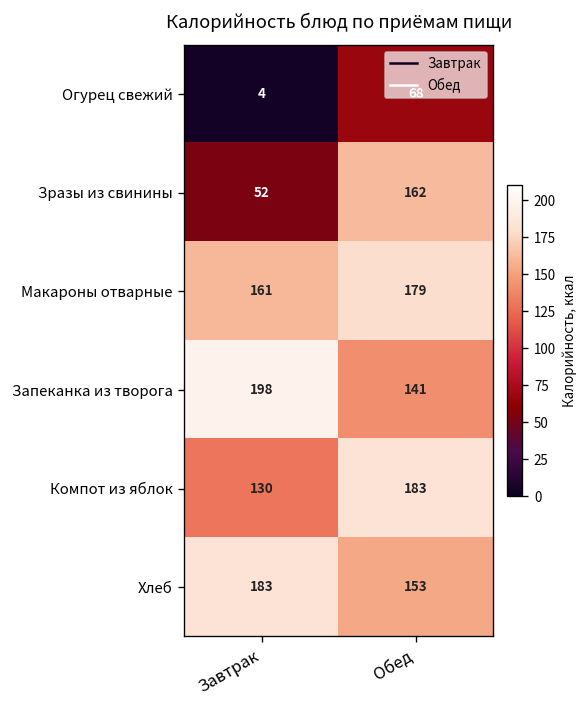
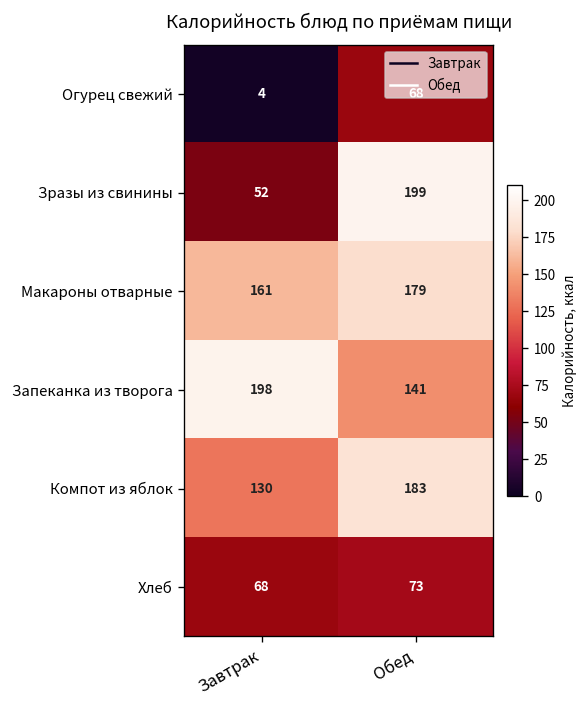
Зразы из свинины, Обед: 162 -> 199
Хлеб, Завтрак: 183 -> 68
Хлеб, Обед: 153 -> 73
